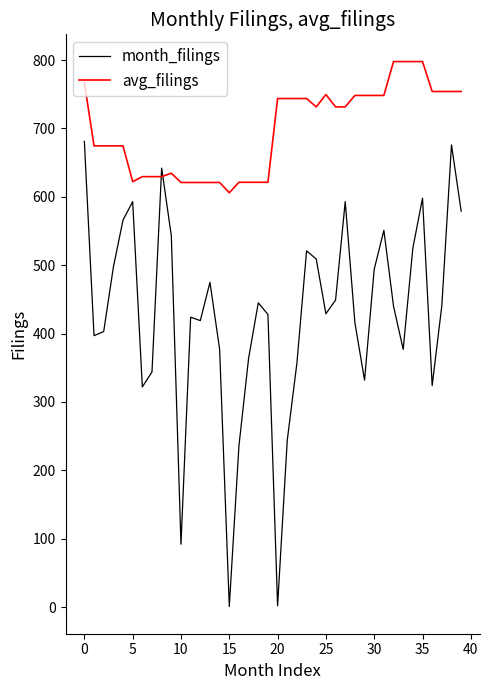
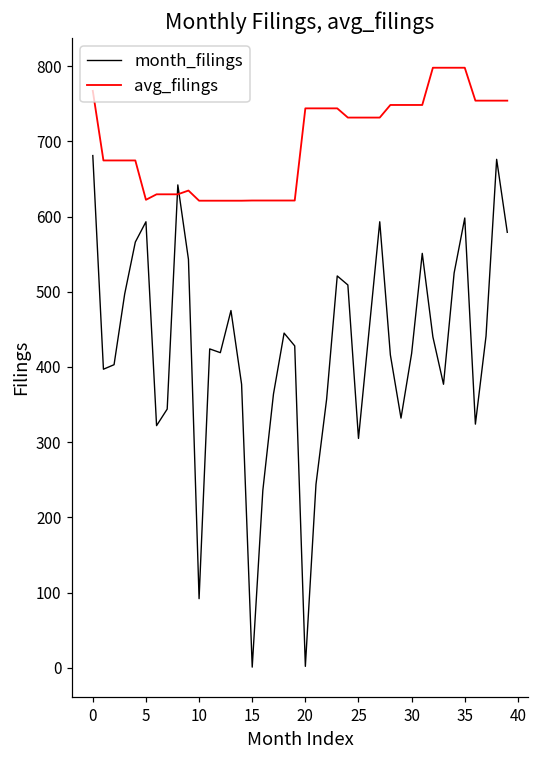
avg_filings, 15: 610 -> 620
month_filings, 25: 430 -> 310
avg_filings, 25: 750 -> 730
month_filings, 30: 490 -> 420
